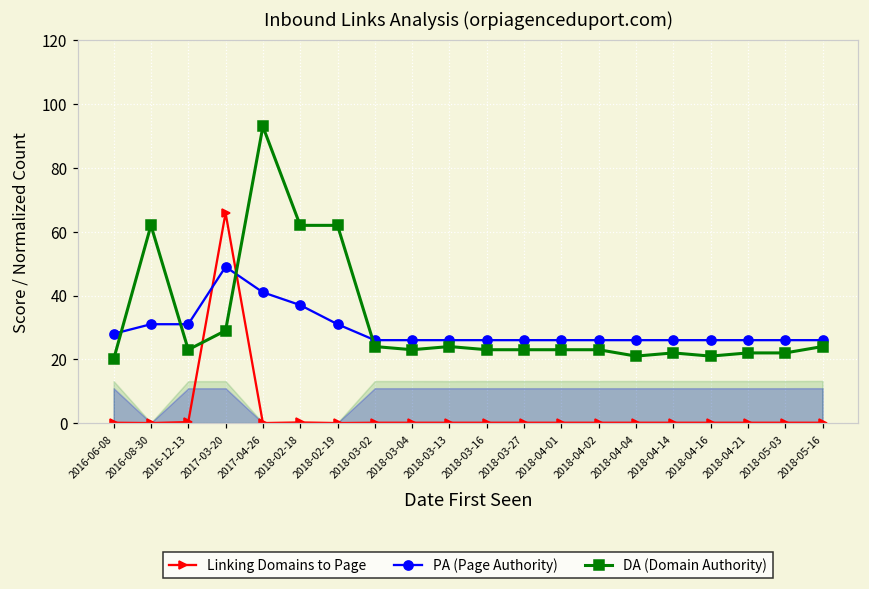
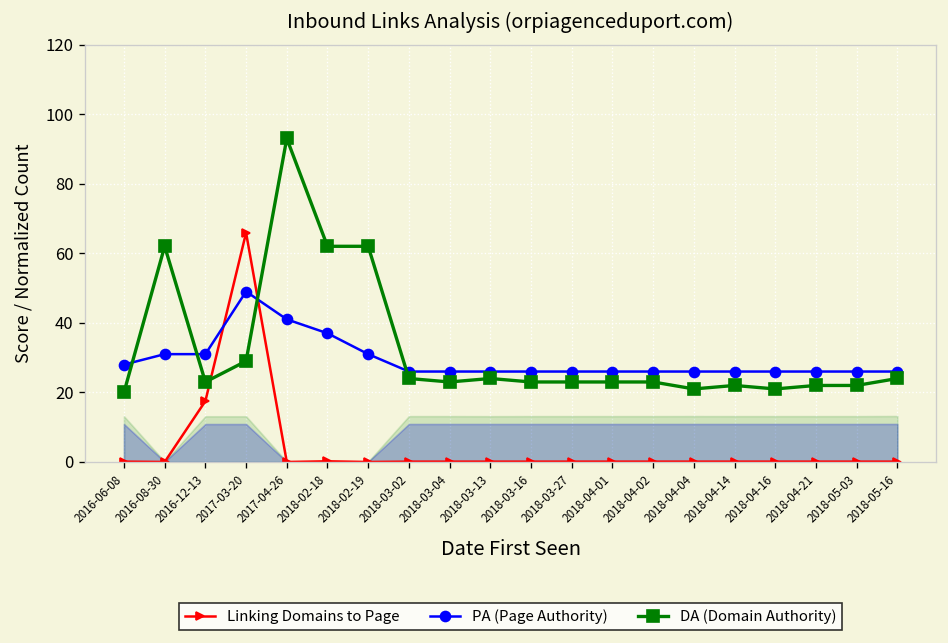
Linking Domains to Page, 2016-12-13: 0 -> 18
